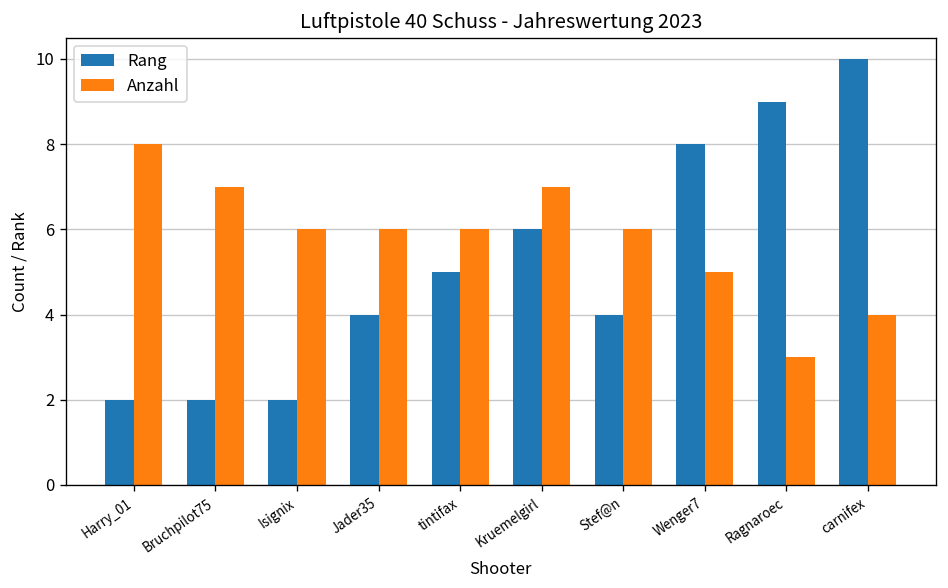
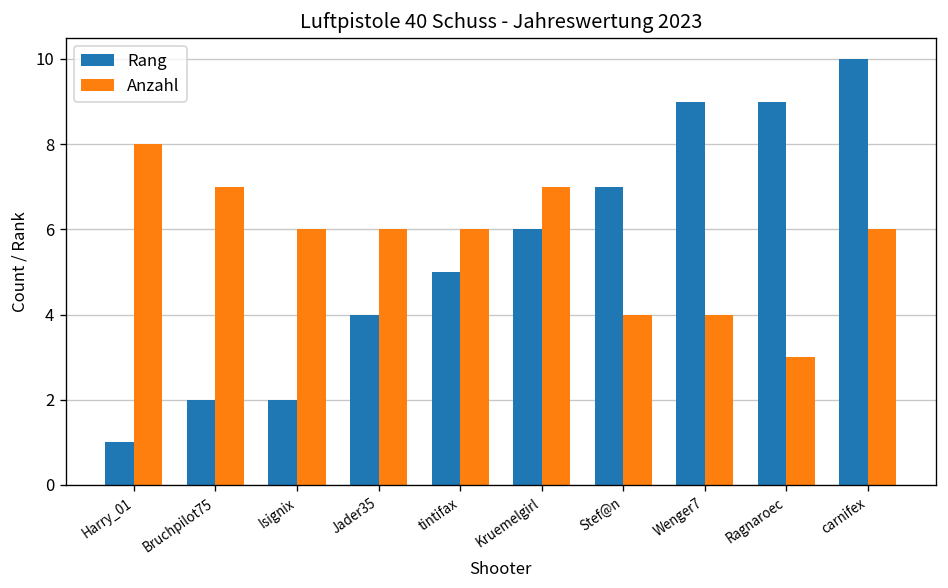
Rang, Harry_01: 2 -> 1
Rang, Stef@n: 4 -> 7
Anzahl, Stef@n: 6 -> 4
Rang, Wenger7: 8 -> 9
Anzahl, Wenger7: 5 -> 4
Anzahl, carnifex: 4 -> 6
